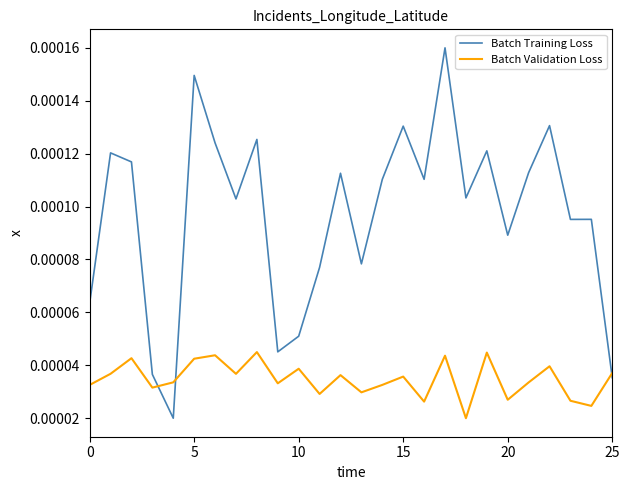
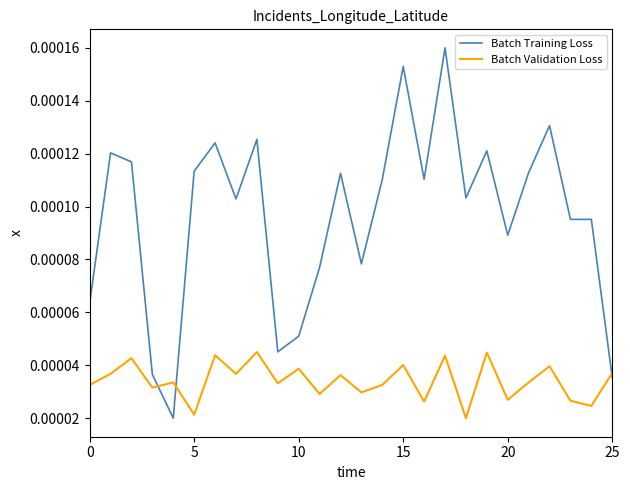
Batch Training Loss, 5: 0.000150 -> 0.000113
Batch Validation Loss, 5: 0.000042 -> 0.000021
Batch Training Loss, 15: 0.000130 -> 0.000153
Batch Validation Loss, 15: 0.000036 -> 0.000040
